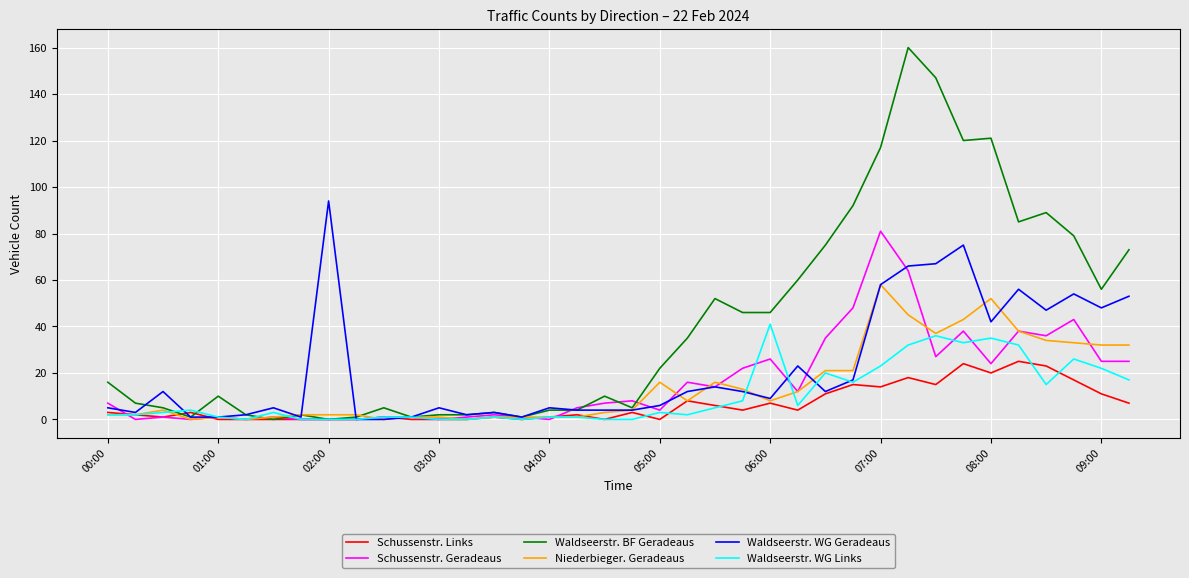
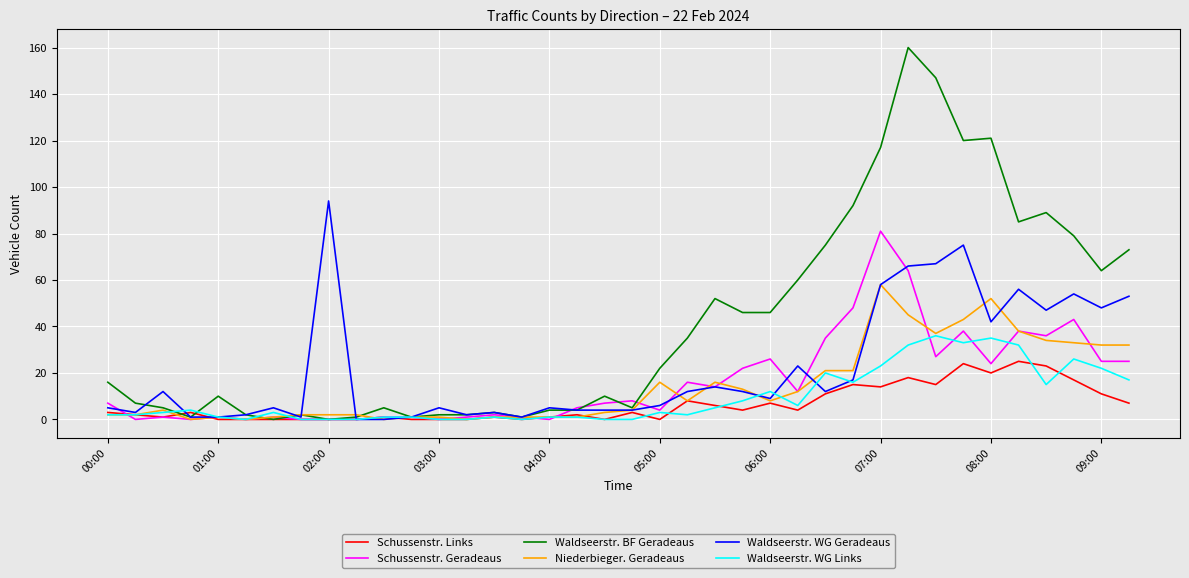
Waldseerstr. WG Links, 06:00: 41 -> 12
Waldseerstr. BF Geradeaus, 09:00: 56 -> 64
